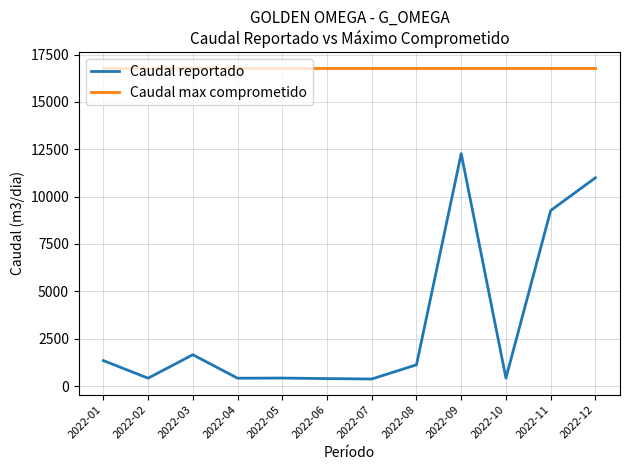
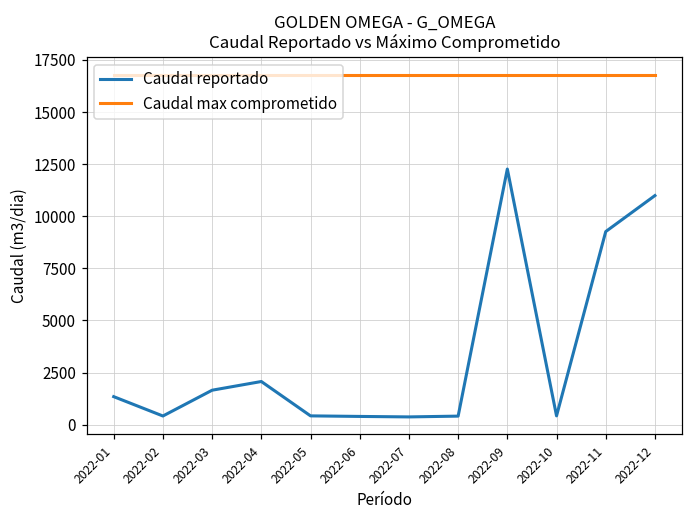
Caudal reportado, 2022-04: 400 -> 2100
Caudal reportado, 2022-08: 1100 -> 400
